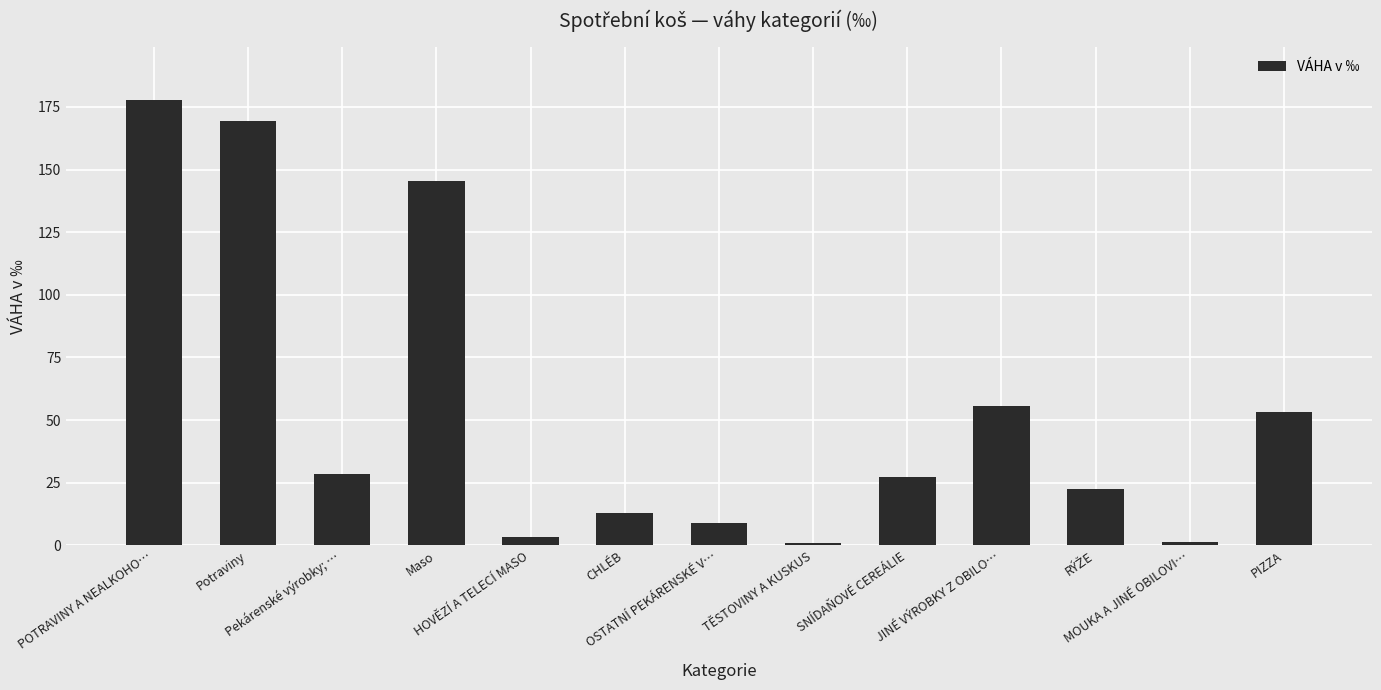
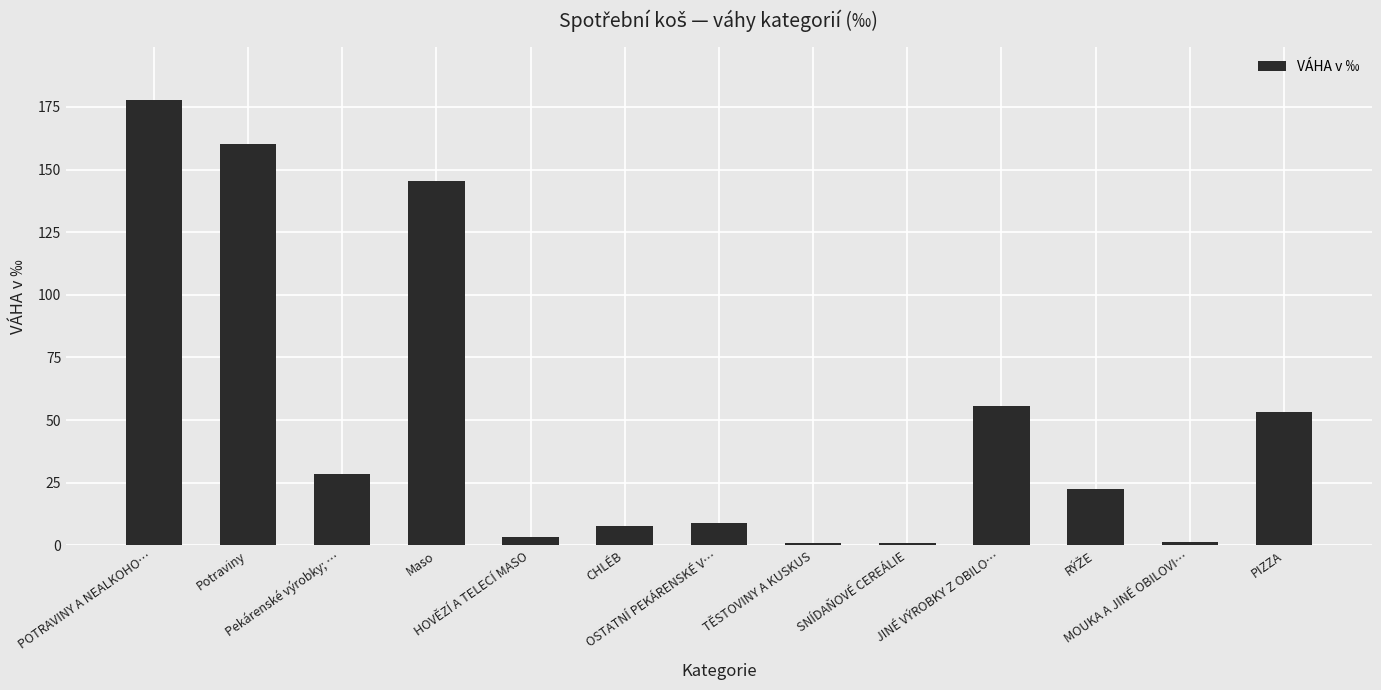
Potraviny: 169 -> 160
CHLÉB: 13 -> 8
SNÍDAŇOVÉ CEREÁLIE: 27 -> 1
